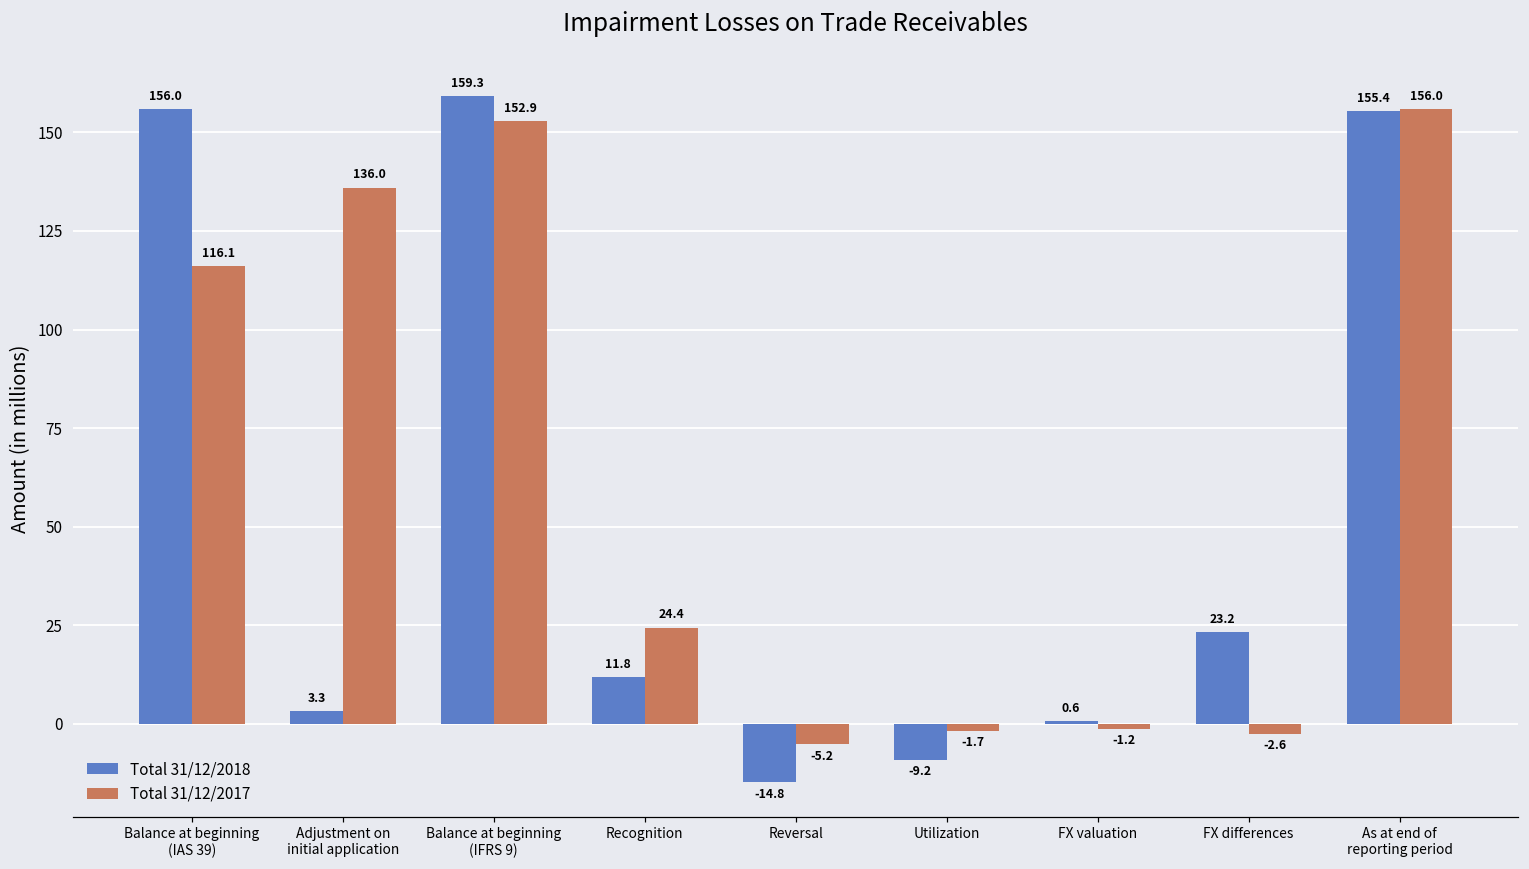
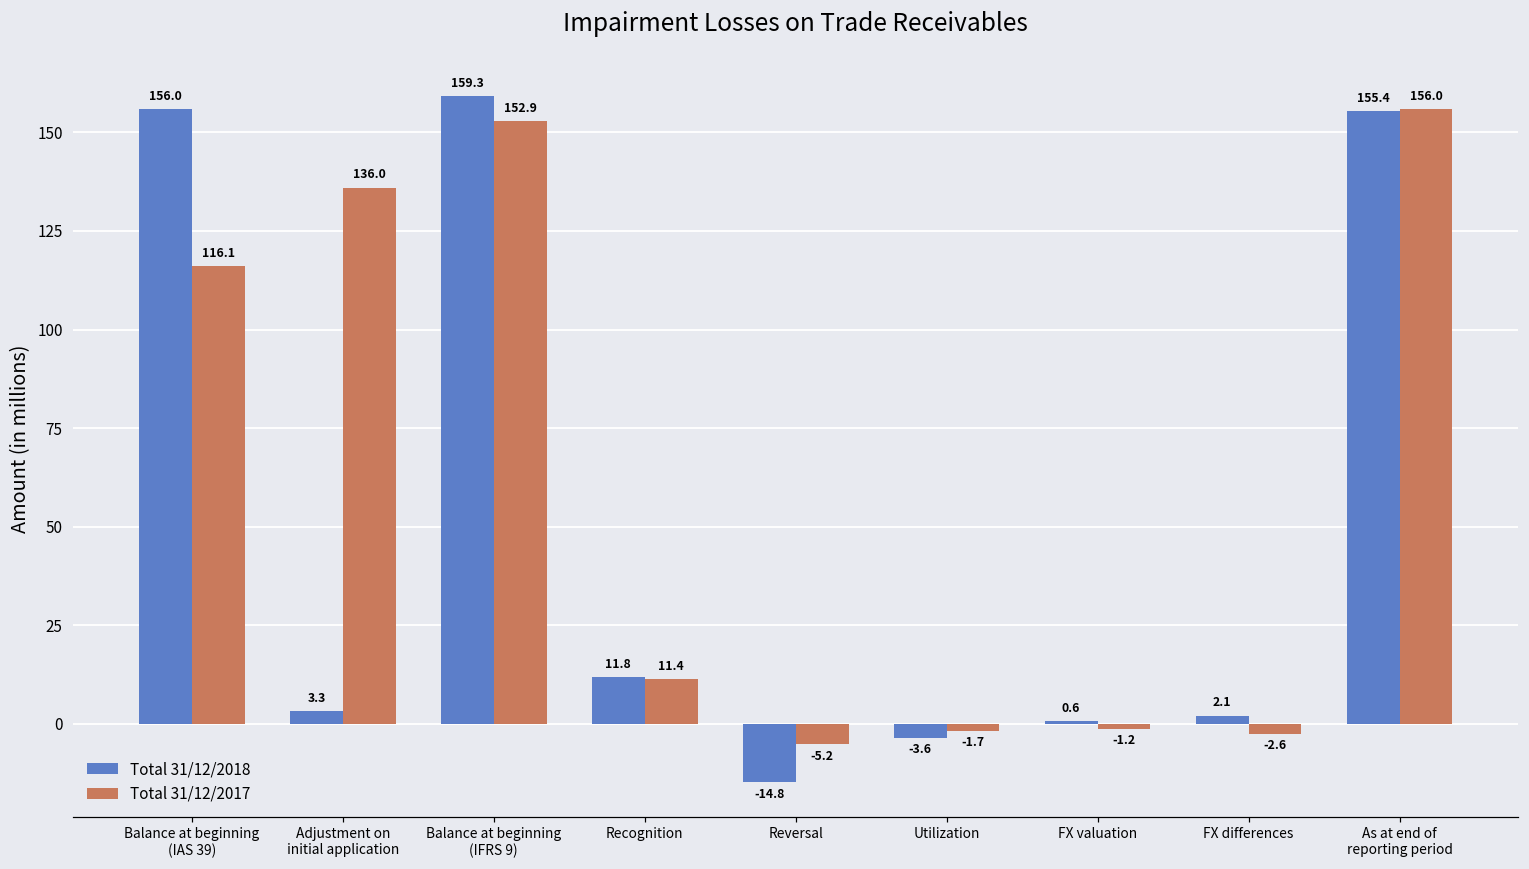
Total 31/12/2017, Recognition: 24.4 -> 11.4
Total 31/12/2018, Utilization: -9.2 -> -3.6
Total 31/12/2018, FX differences: 23.2 -> 2.1
